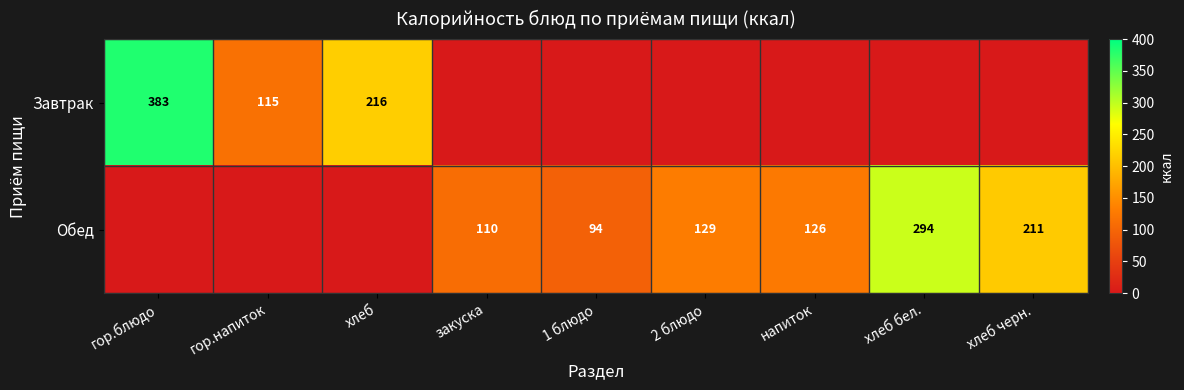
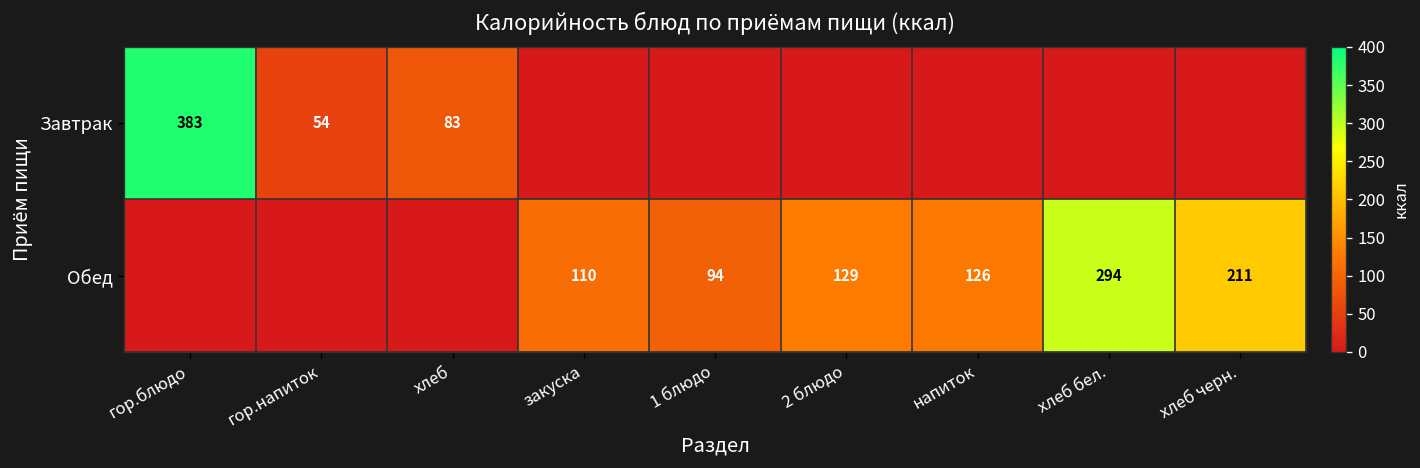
Завтрак, гор.напиток: 115 -> 54
Завтрак, хлеб: 216 -> 83
